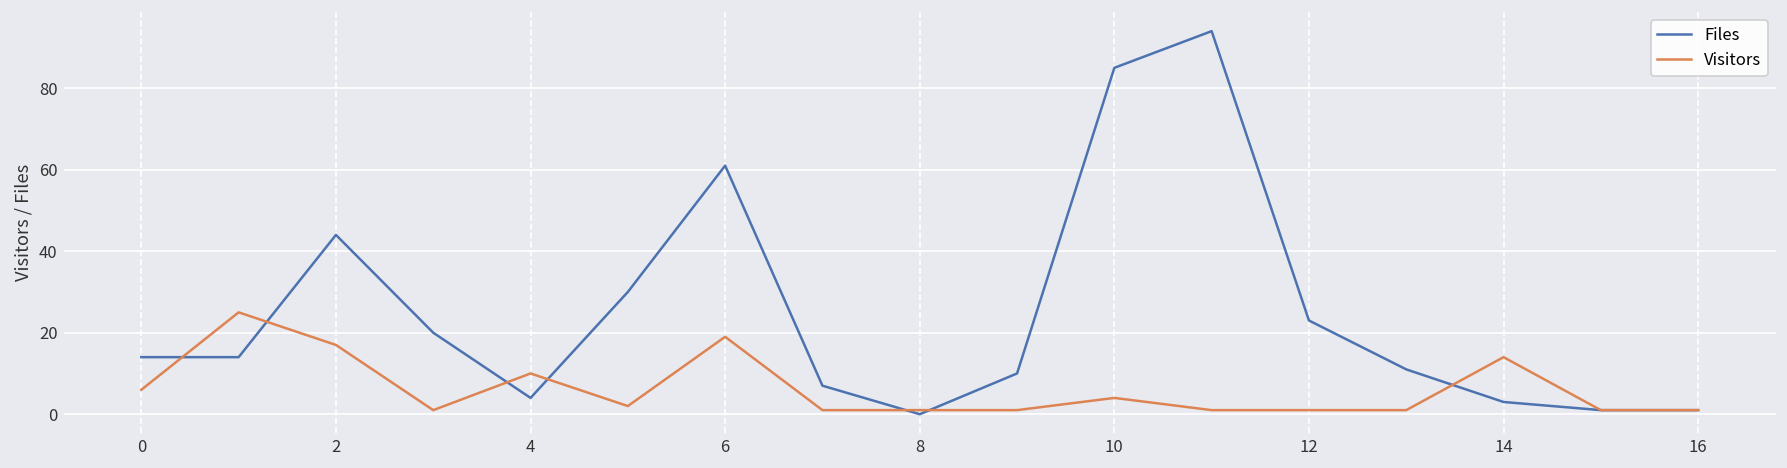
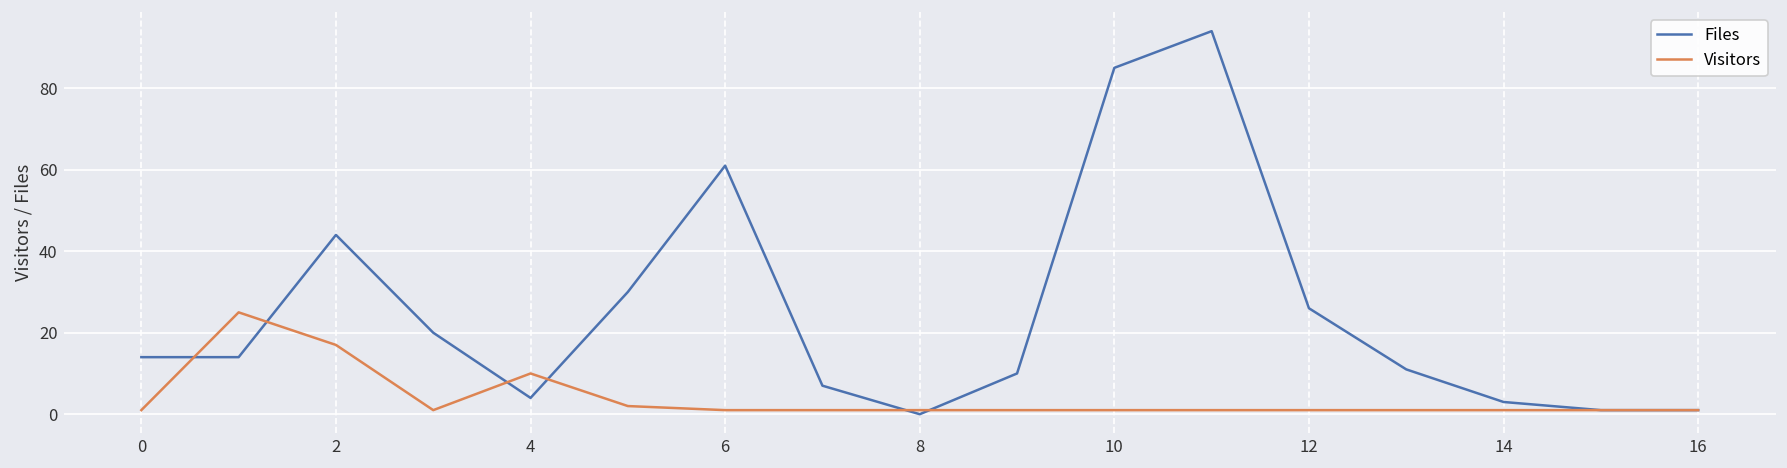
Visitors, 0: 6 -> 1
Visitors, 6: 19 -> 1
Visitors, 10: 4 -> 1
Files, 12: 23 -> 26
Visitors, 14: 14 -> 1
